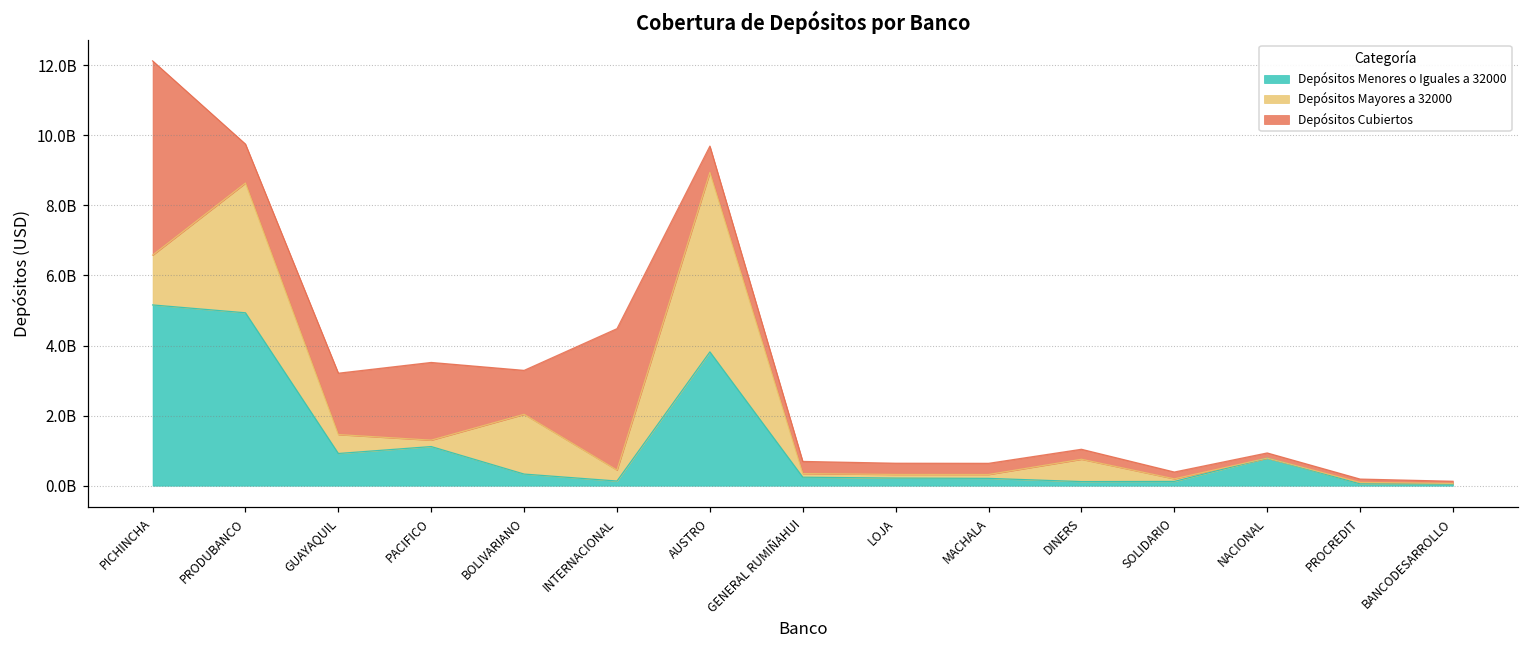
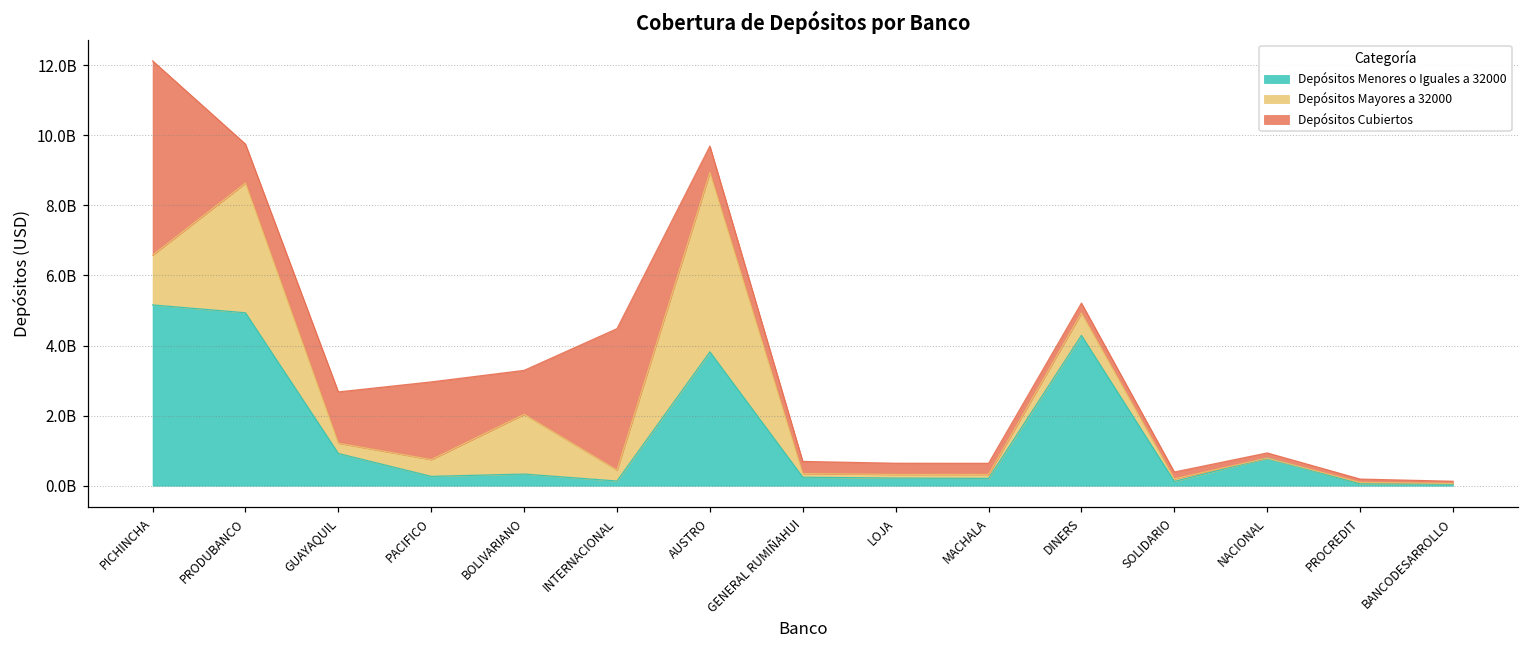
Depósitos Mayores a 32000, GUAYAQUIL: 500000000 -> 300000000
Depósitos Cubiertos, GUAYAQUIL: 1800000000 -> 1500000000
Depósitos Menores o Iguales a 32000, PACIFICO: 1100000000 -> 300000000
Depósitos Mayores a 32000, PACIFICO: 200000000 -> 500000000
Depósitos Menores o Iguales a 32000, DINERS: 100000000 -> 4300000000
